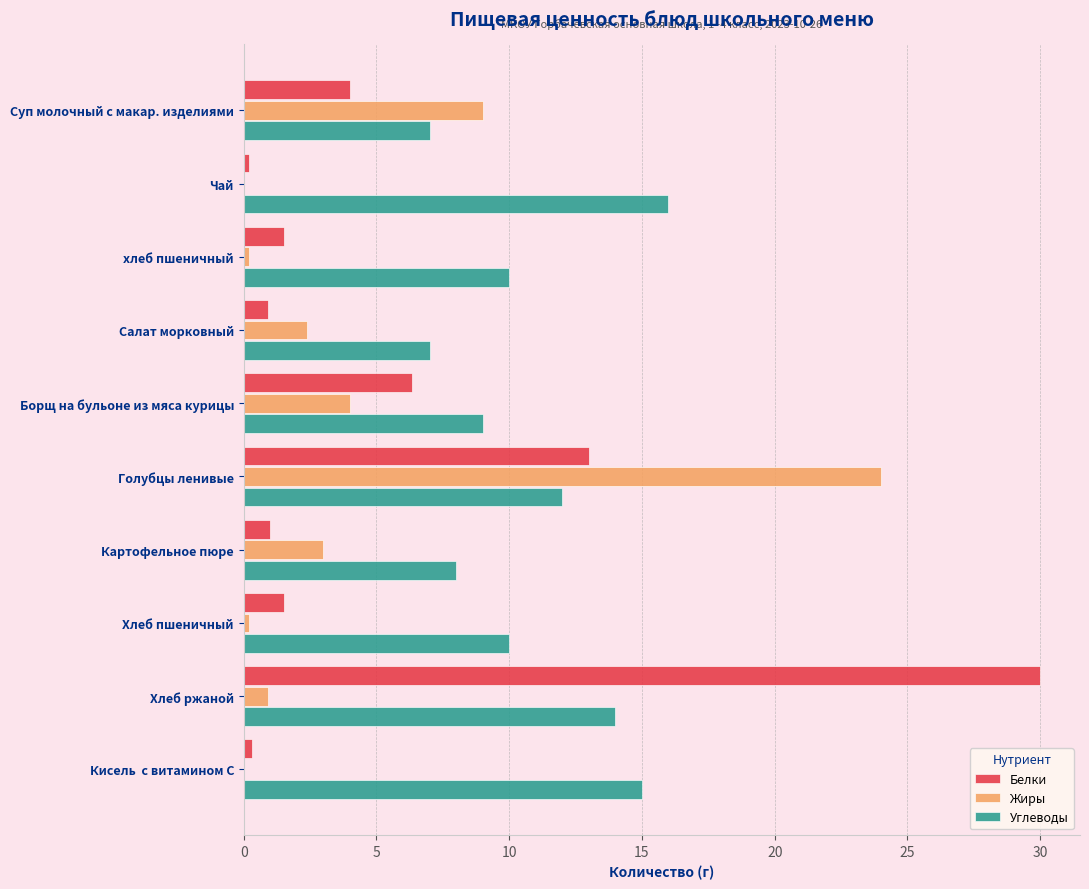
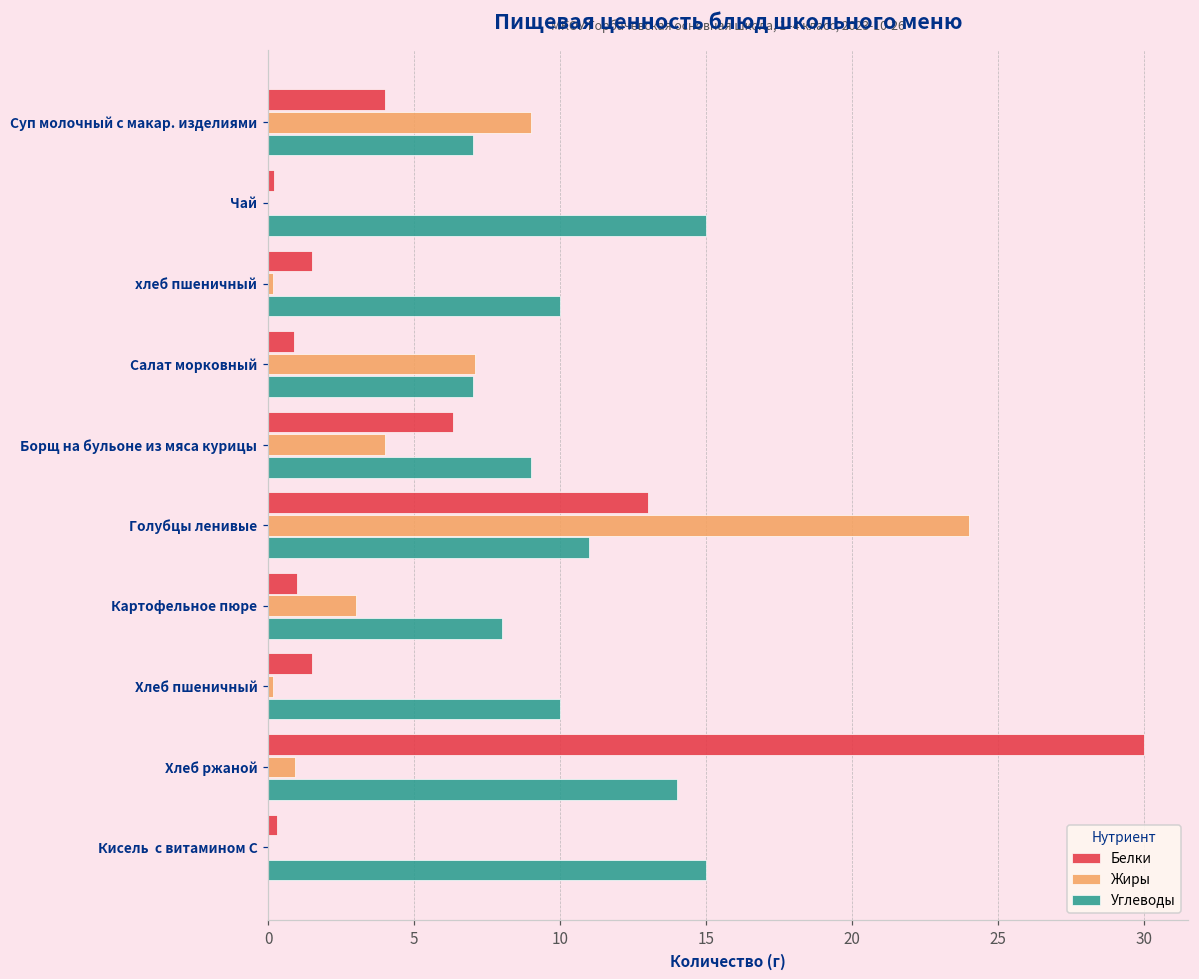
Углеводы, Чай: 16 -> 15
Жиры, Салат морковный: 2.4 -> 7.1
Углеводы, Голубцы ленивые: 12 -> 11
